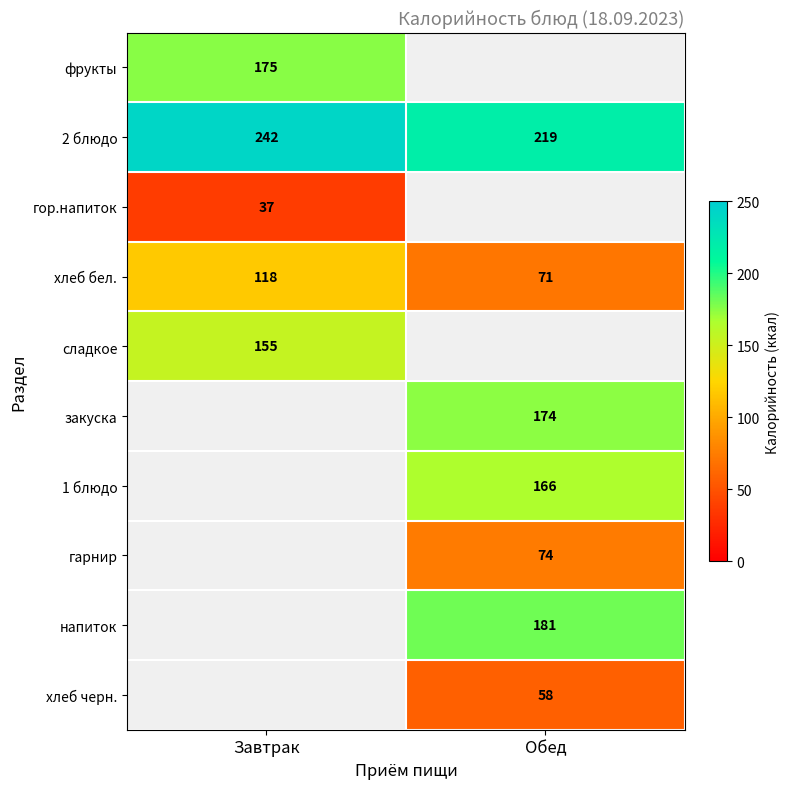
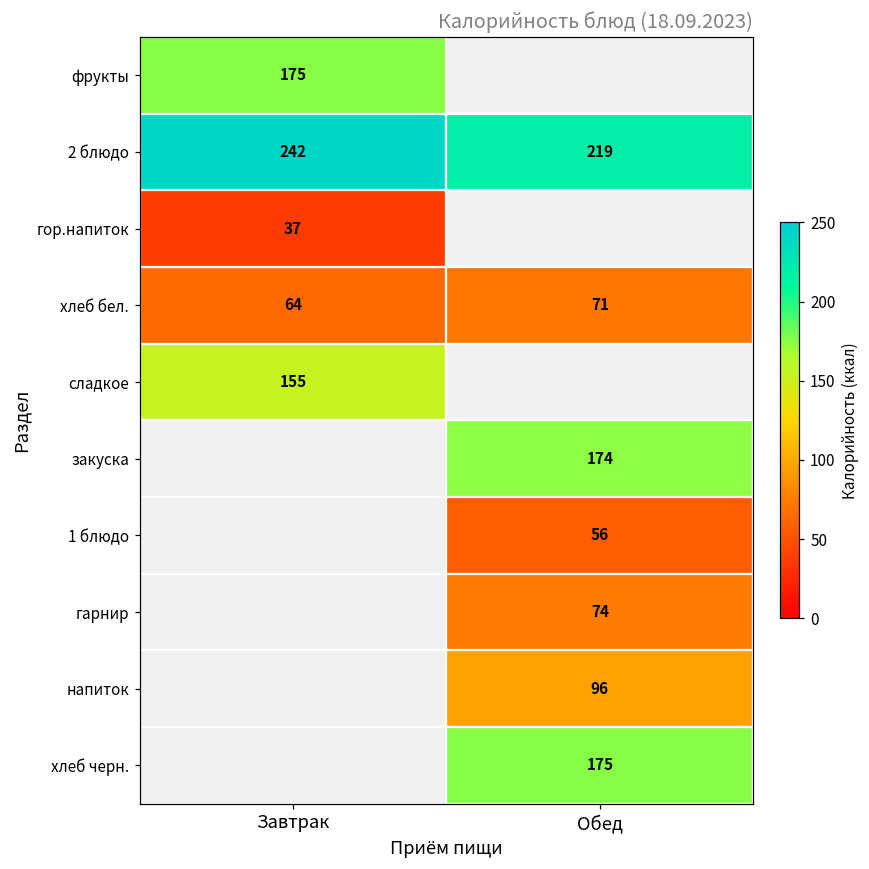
хлеб бел., Завтрак: 118 -> 64
1 блюдо, Обед: 166 -> 56
напиток, Обед: 181 -> 96
хлеб черн., Обед: 58 -> 175
